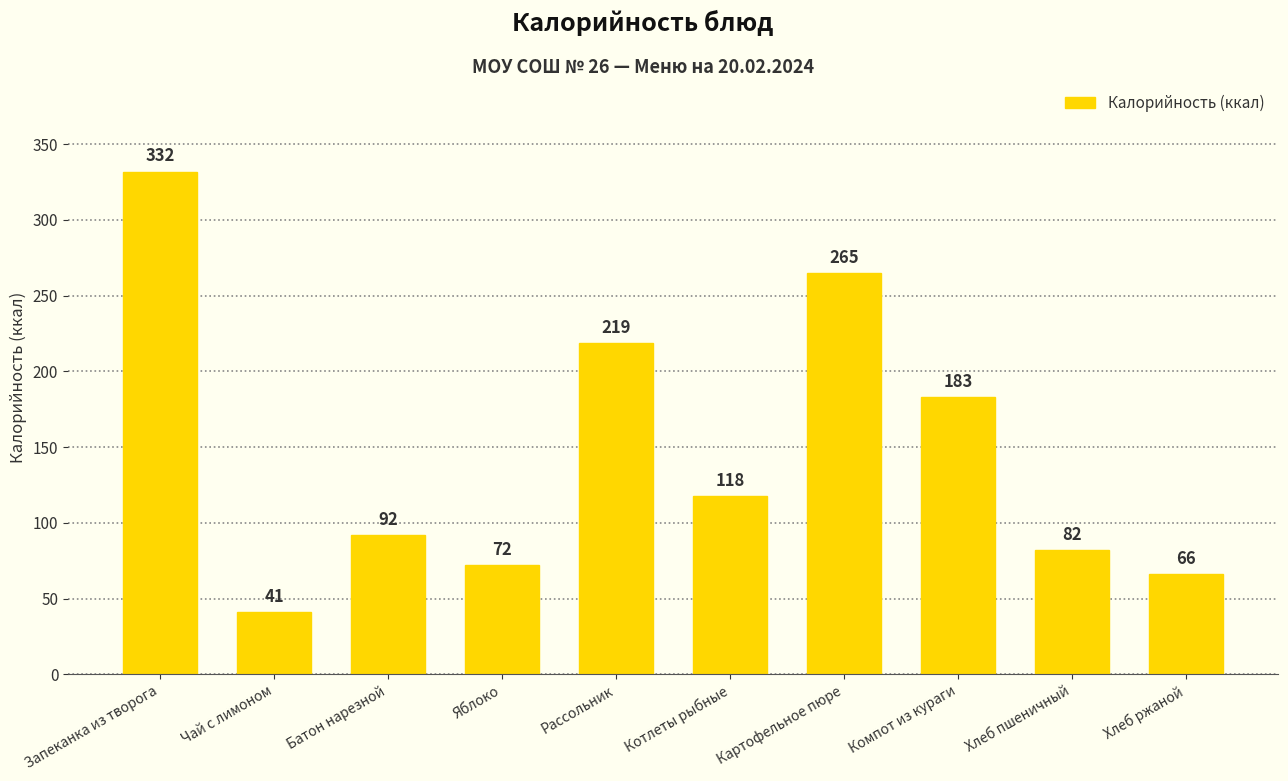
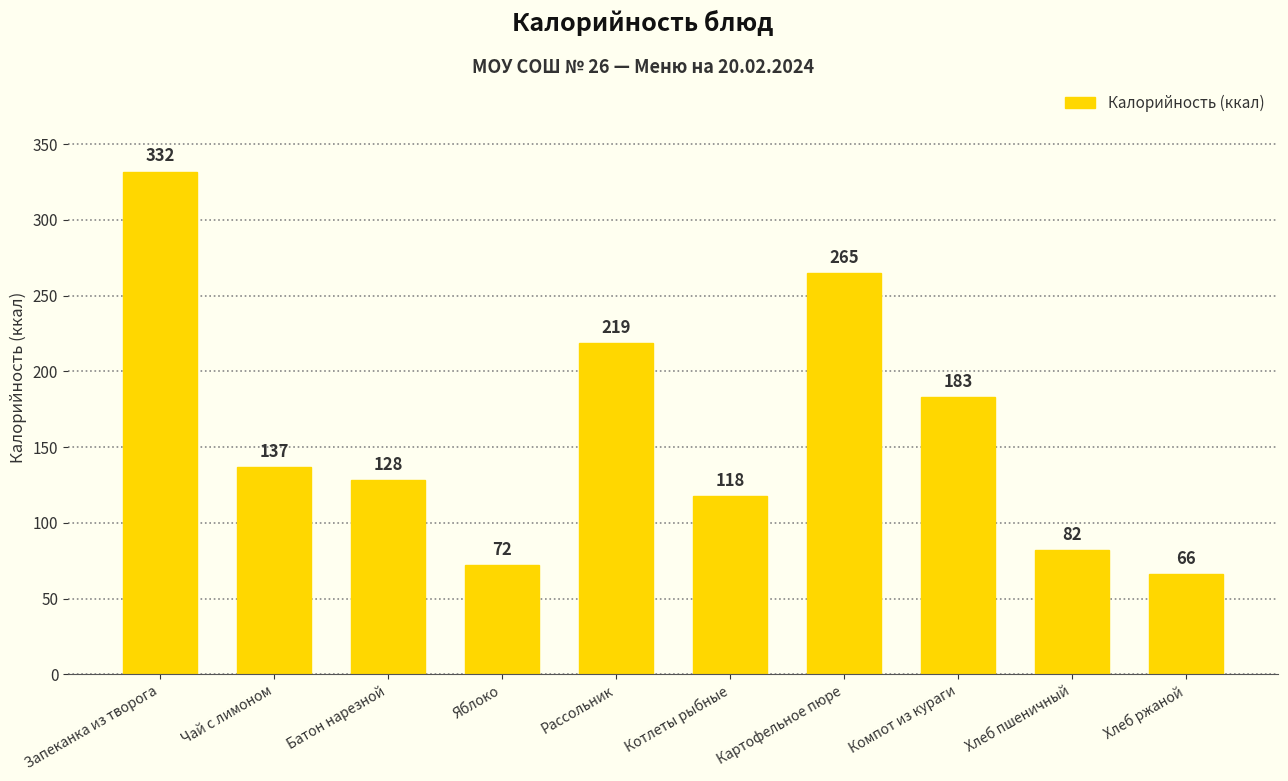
Чай с лимоном: 41 -> 137
Батон нарезной: 92 -> 128
